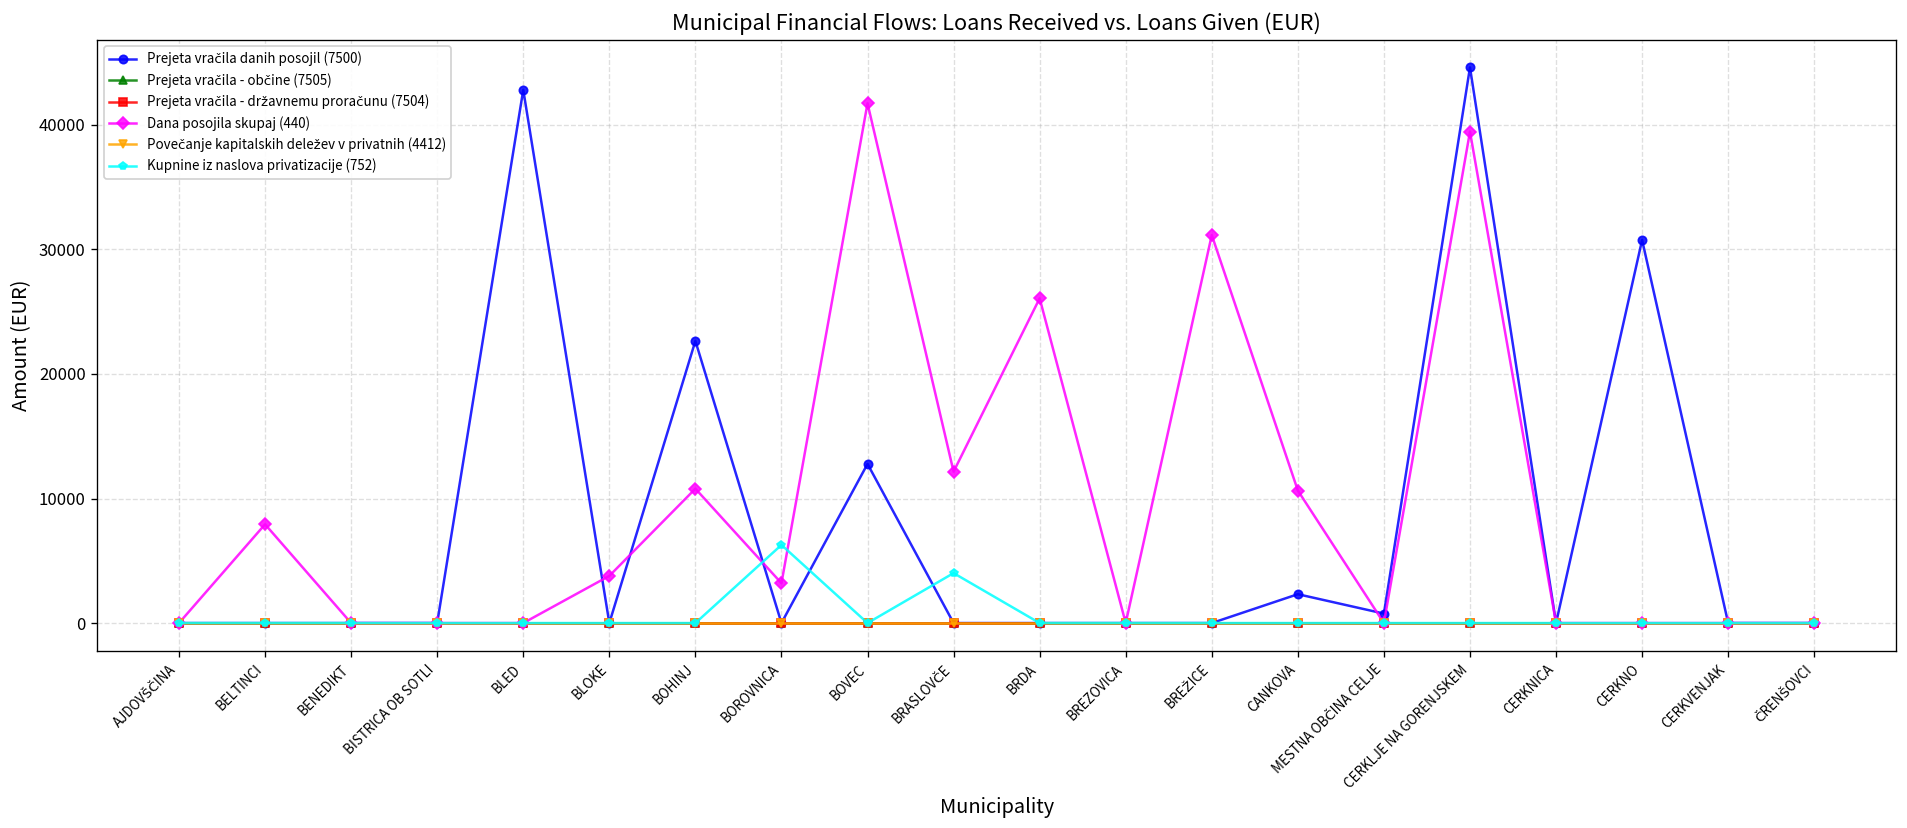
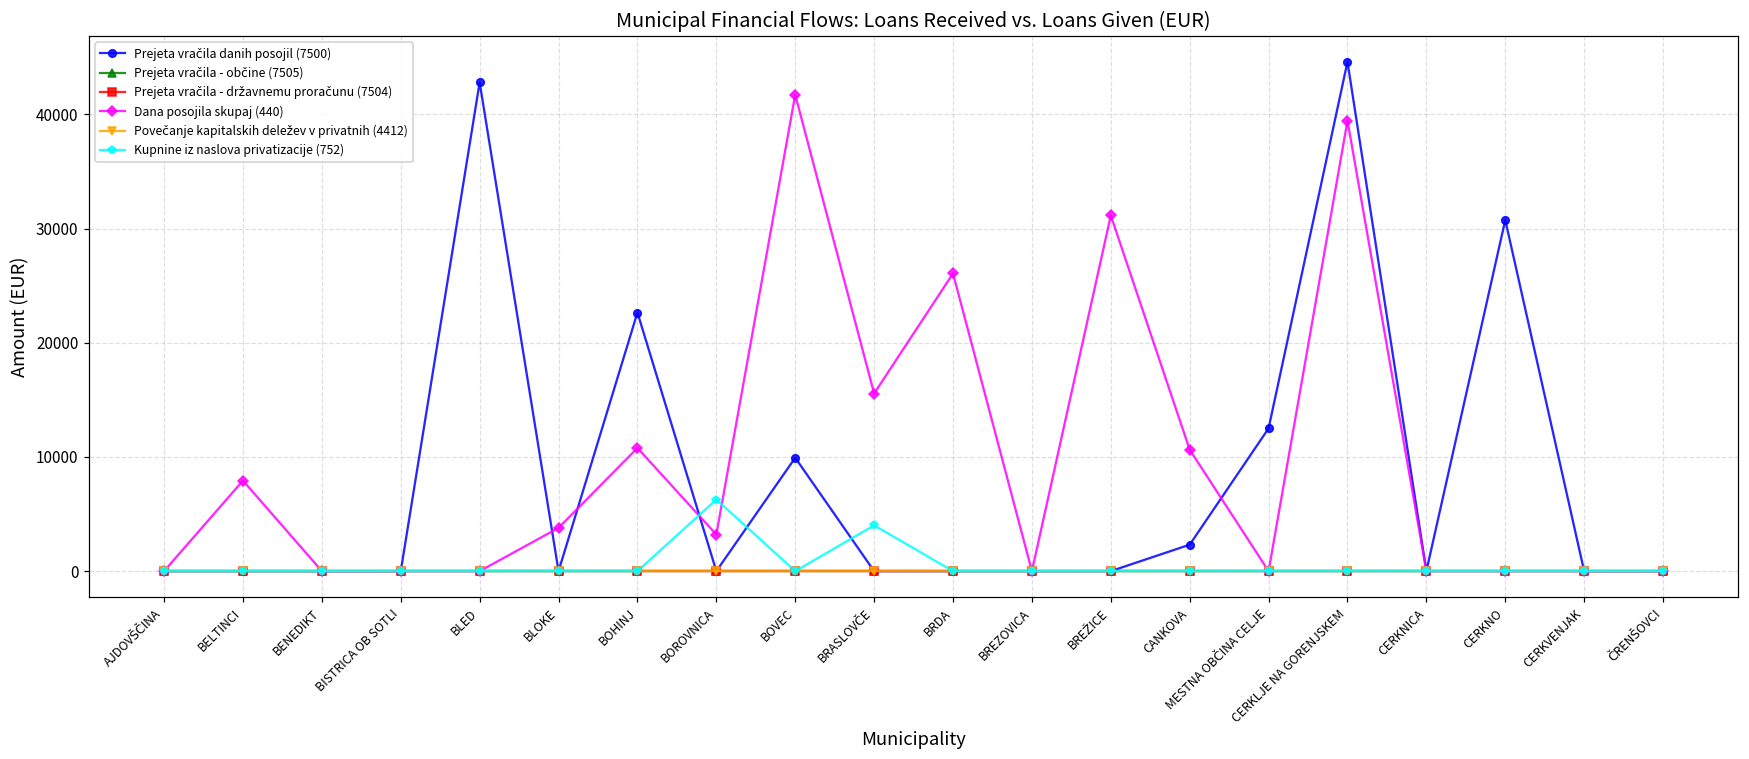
Prejeta vračila danih posojil (7500), BOVEC: 12800 -> 9900
Dana posojila skupaj (440), BRASLOVČE: 12200 -> 15600
Prejeta vračila danih posojil (7500), MESTNA OBČINA CELJE: 800 -> 12500
